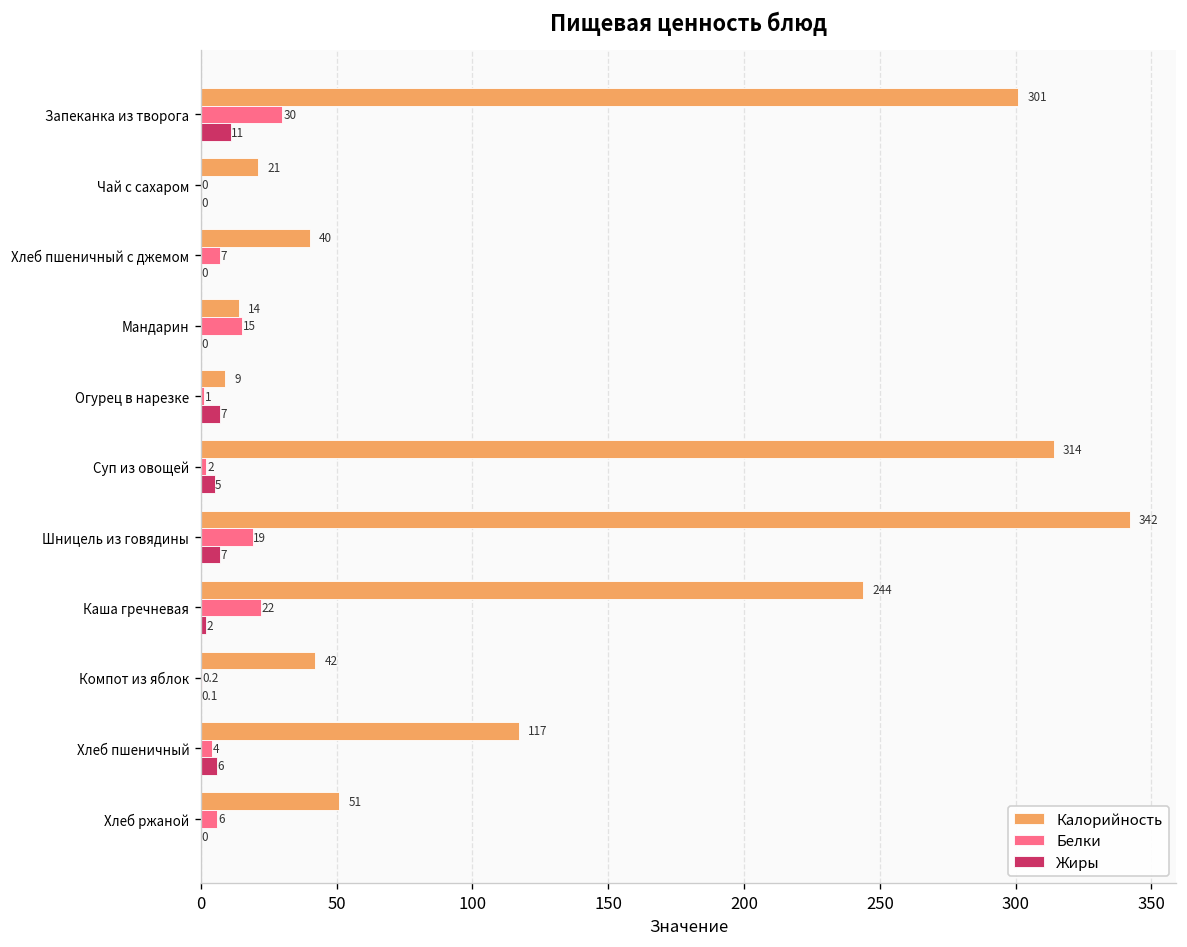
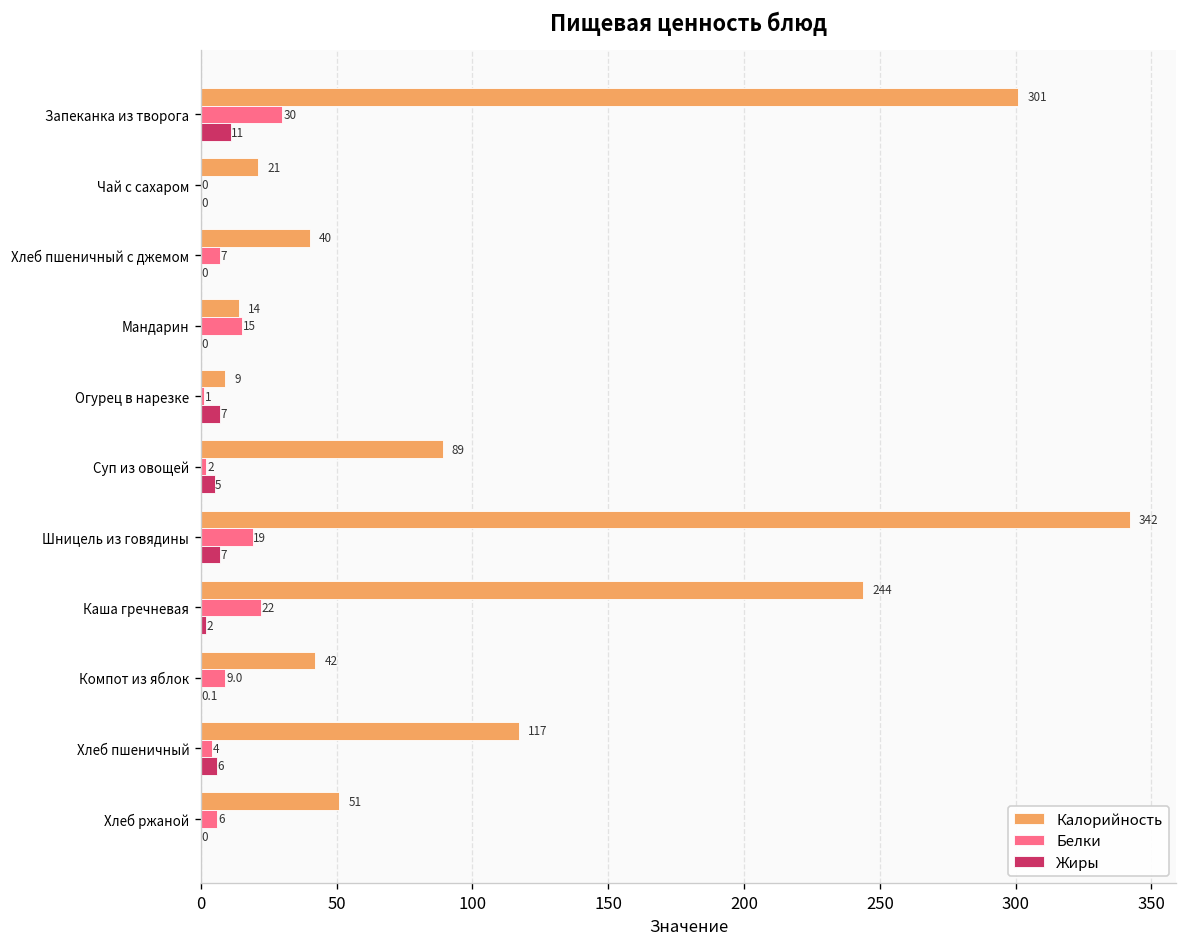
Калорийность, Суп из овощей: 314 -> 89
Белки, Компот из яблок: 0.2 -> 9.0
